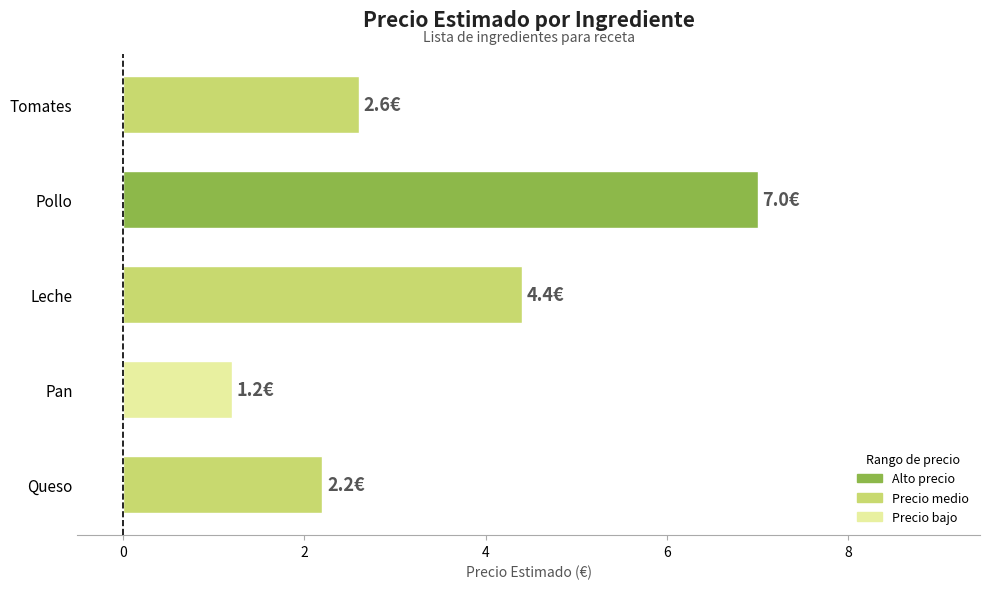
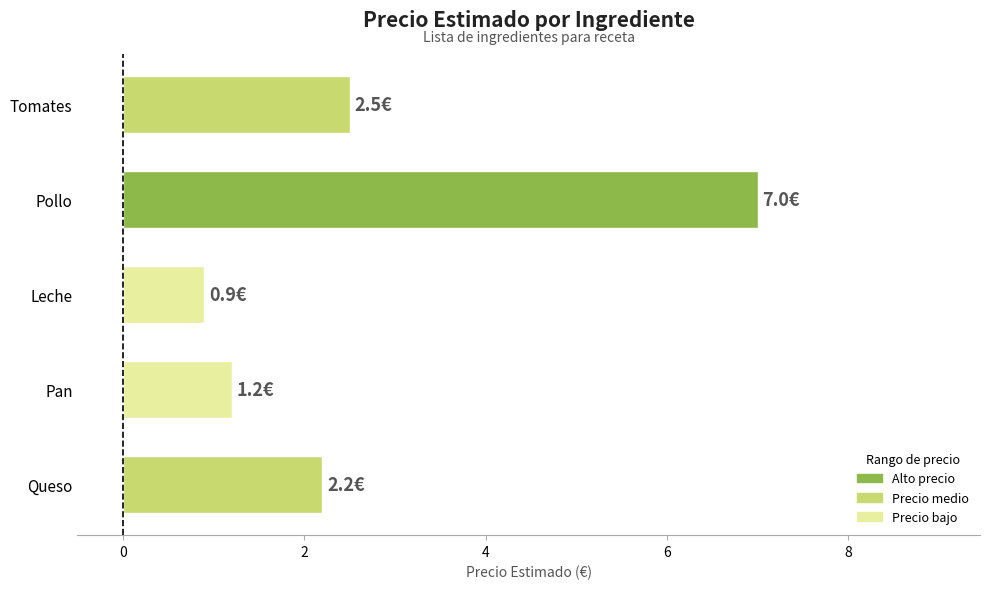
Tomates: 2.6€ -> 2.5€
Leche: 4.4€ -> 0.9€
